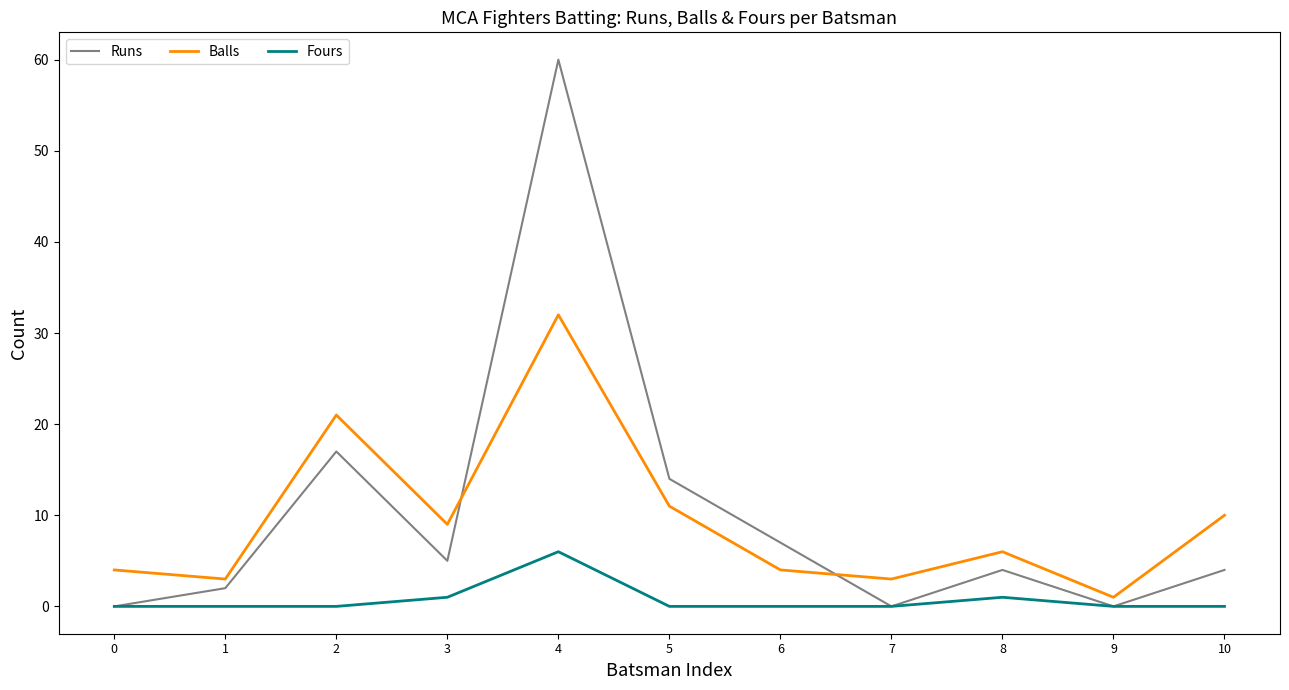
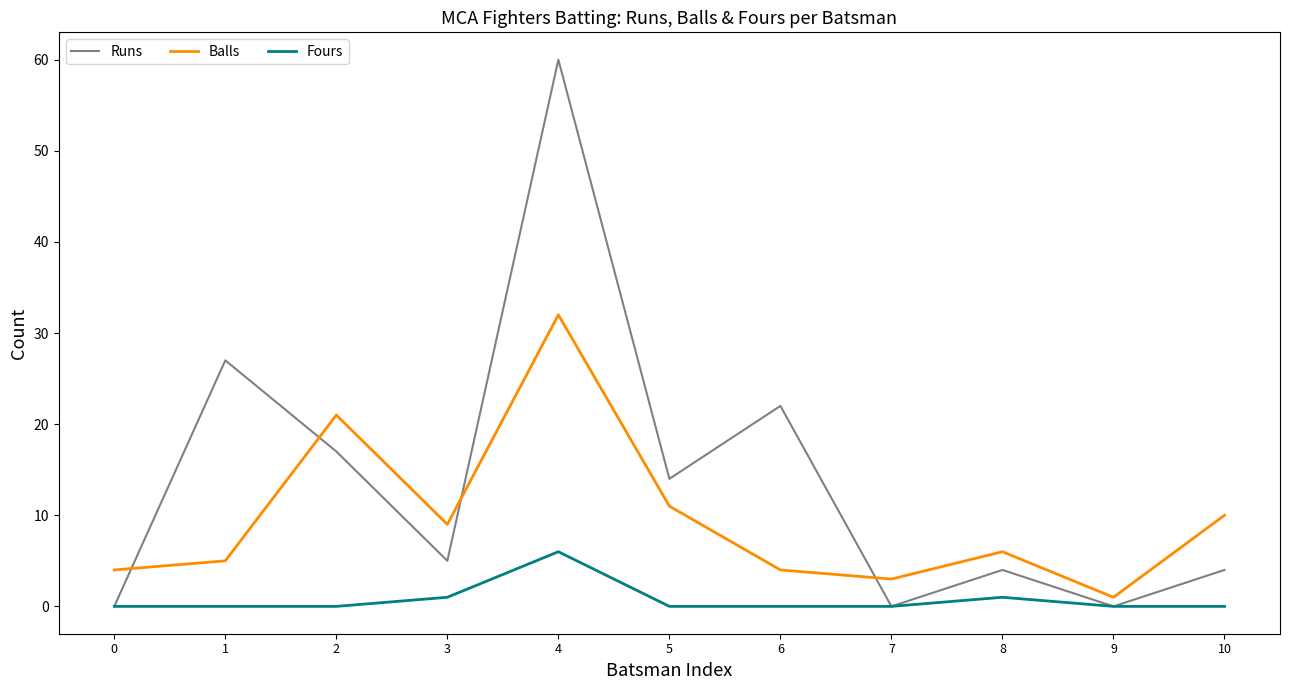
Runs, 1: 2 -> 27
Balls, 1: 3 -> 5
Runs, 6: 7 -> 22
